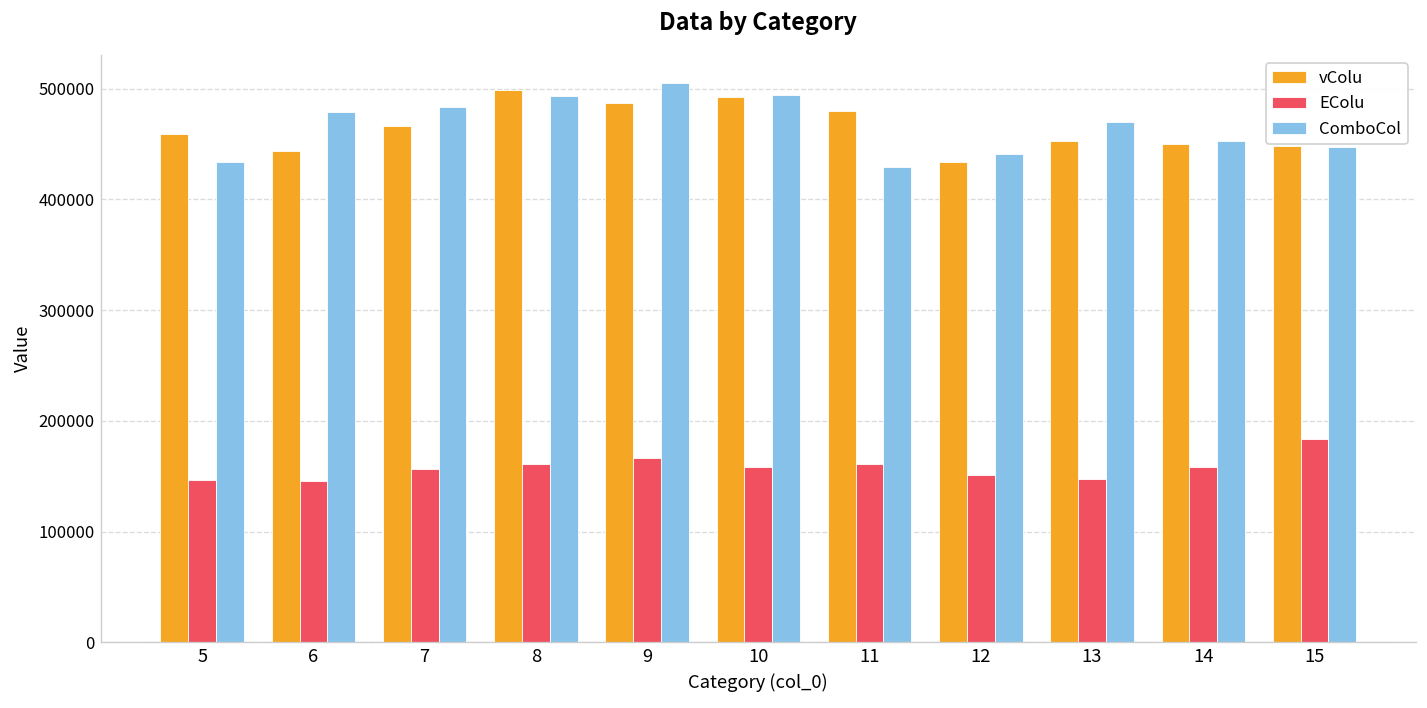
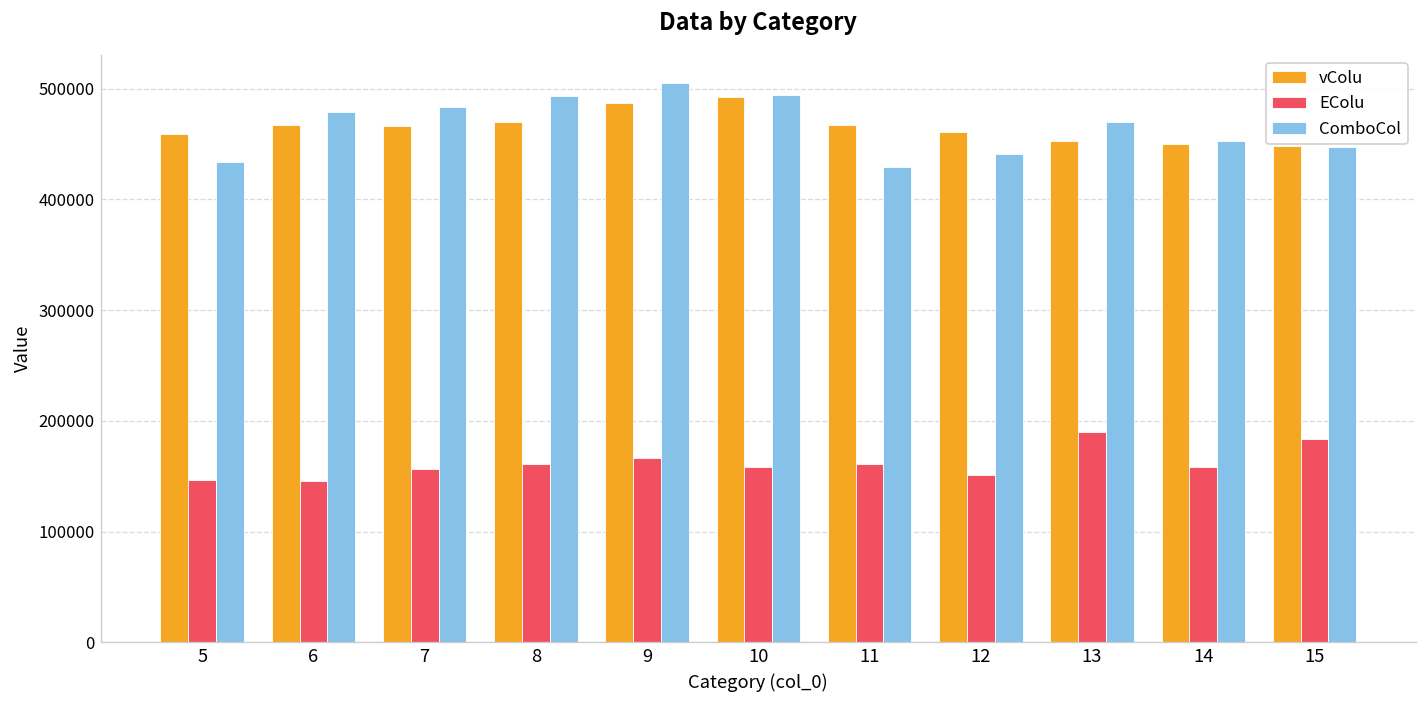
vColu, 6: 440000 -> 470000
vColu, 8: 500000 -> 470000
vColu, 11: 480000 -> 470000
vColu, 12: 430000 -> 460000
EColu, 13: 150000 -> 190000
